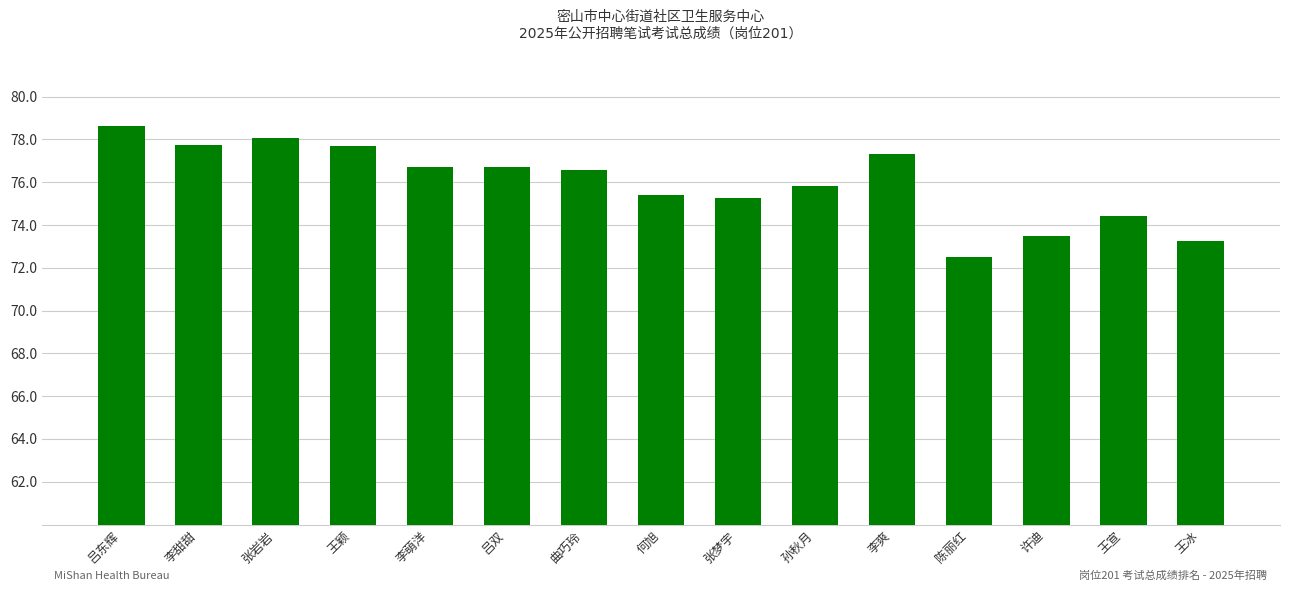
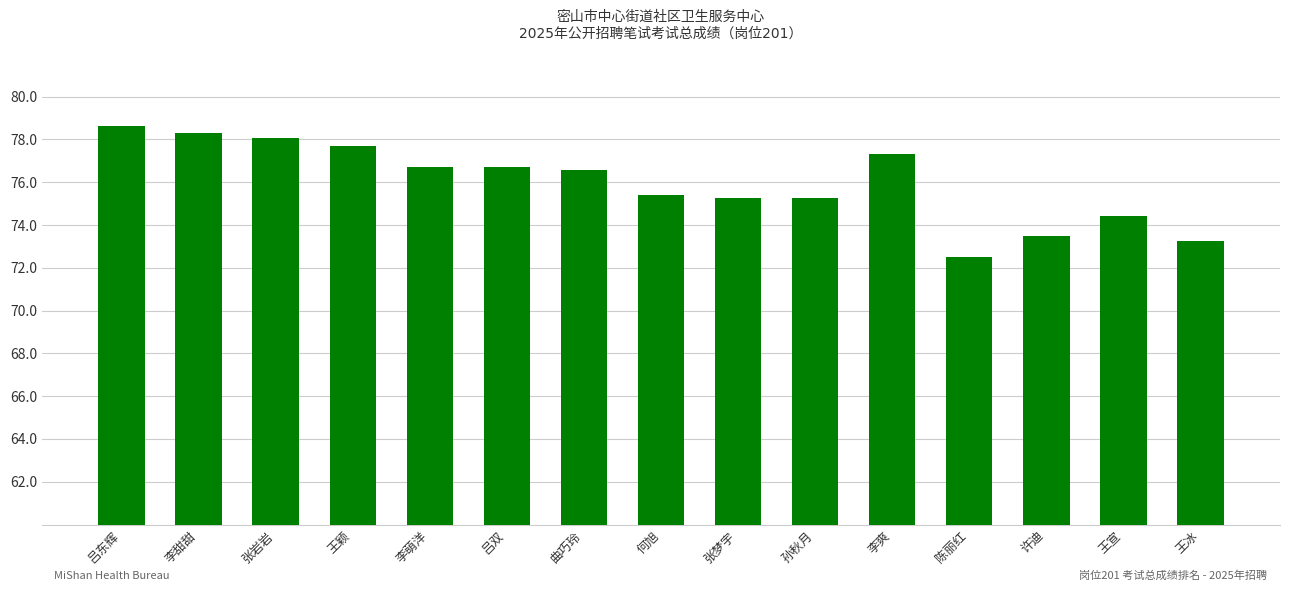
李甜甜: 77.7 -> 78.3
孙秋月: 75.8 -> 75.2
